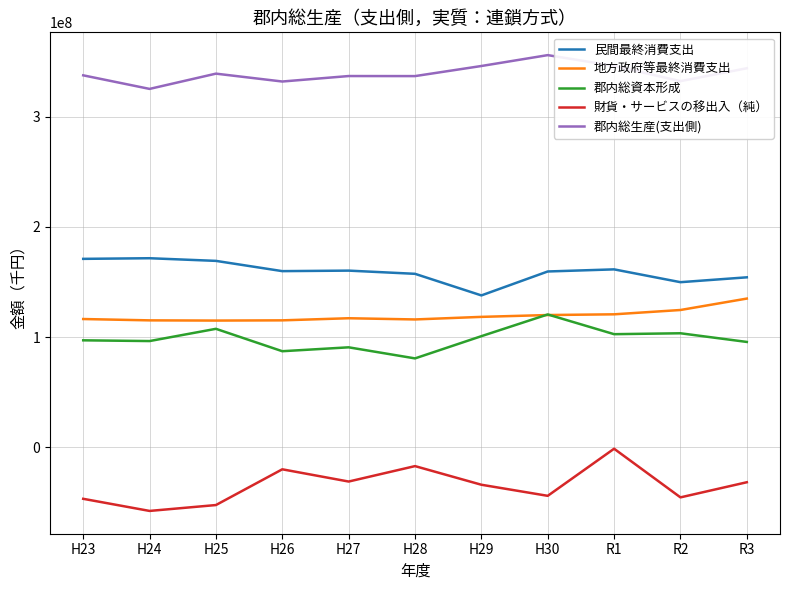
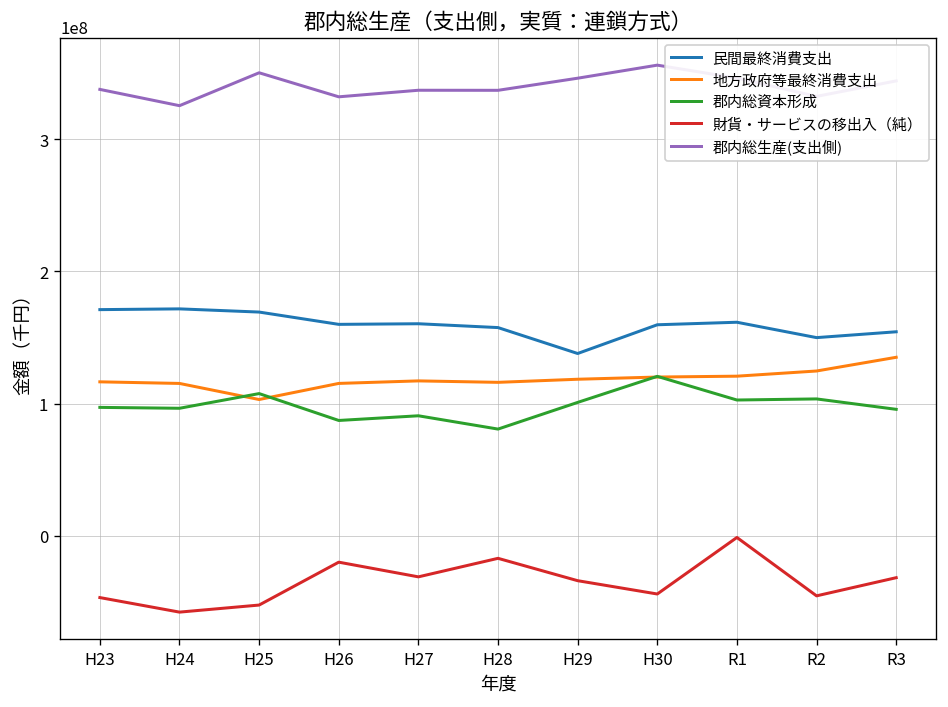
地方政府等最終消費支出, H25: 115000000 -> 103000000
郡内総生産(支出側), H25: 339000000 -> 350000000
